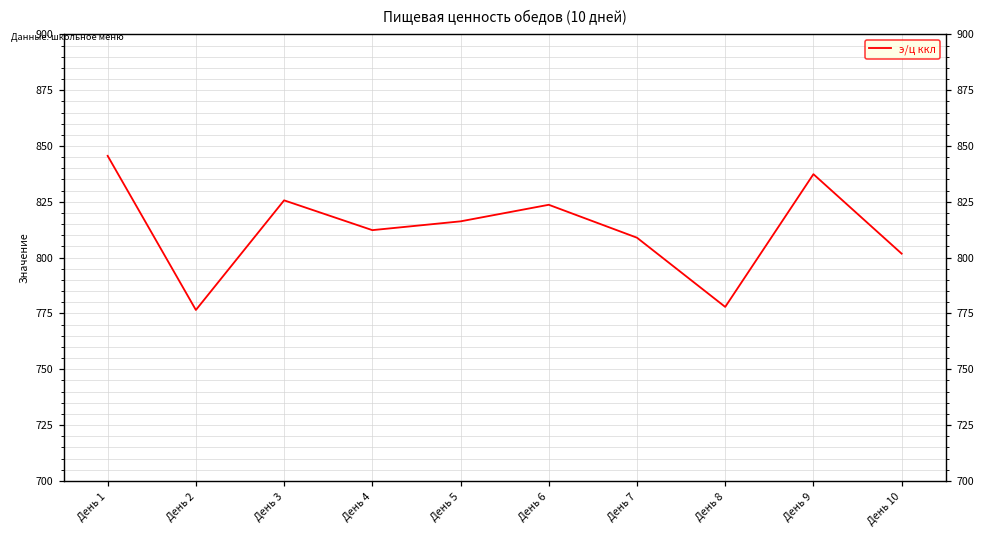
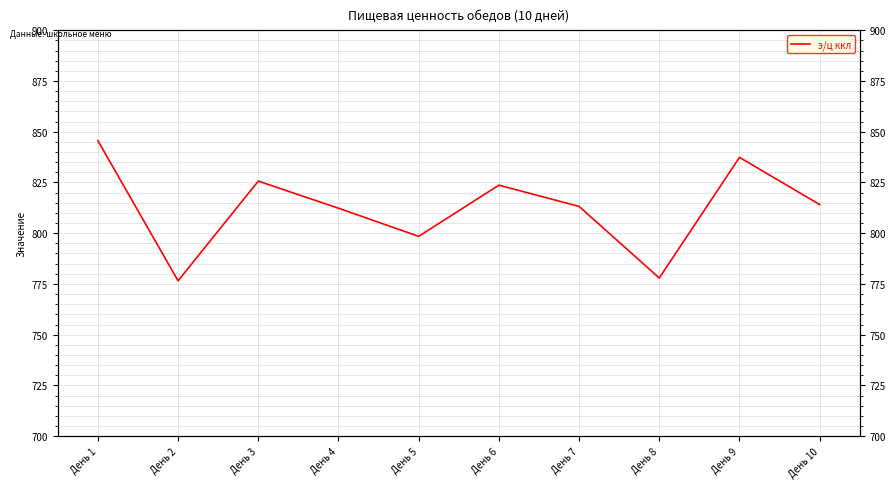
День 5: 816 -> 798
День 7: 809 -> 813
День 10: 802 -> 814
